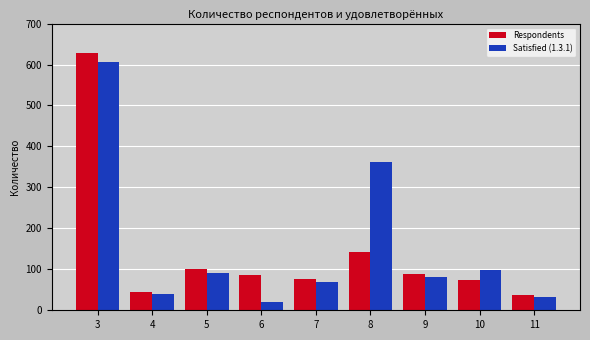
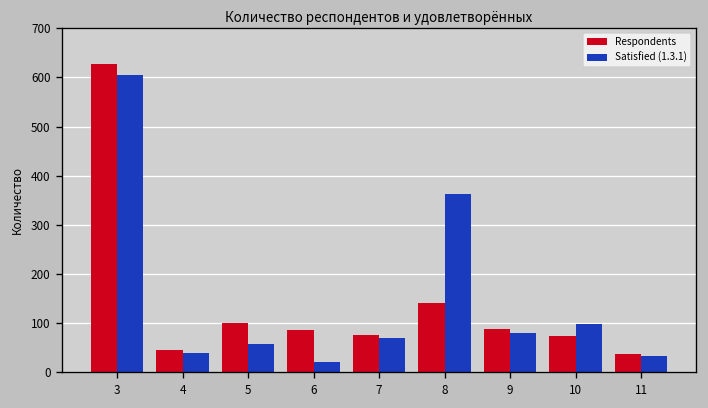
Satisfied (1.3.1), 5: 90 -> 60
